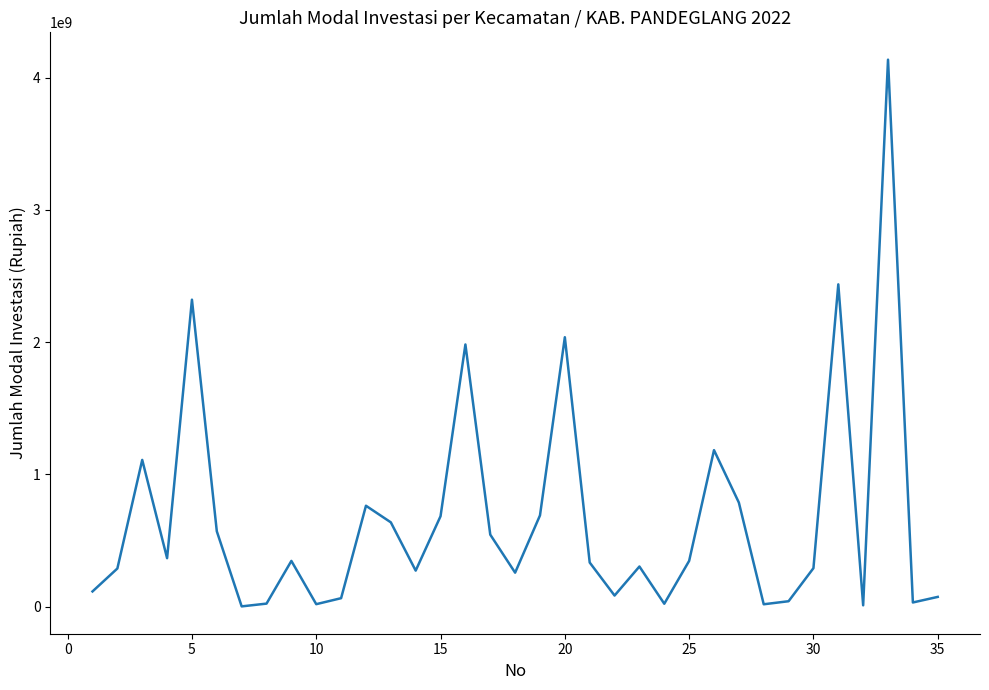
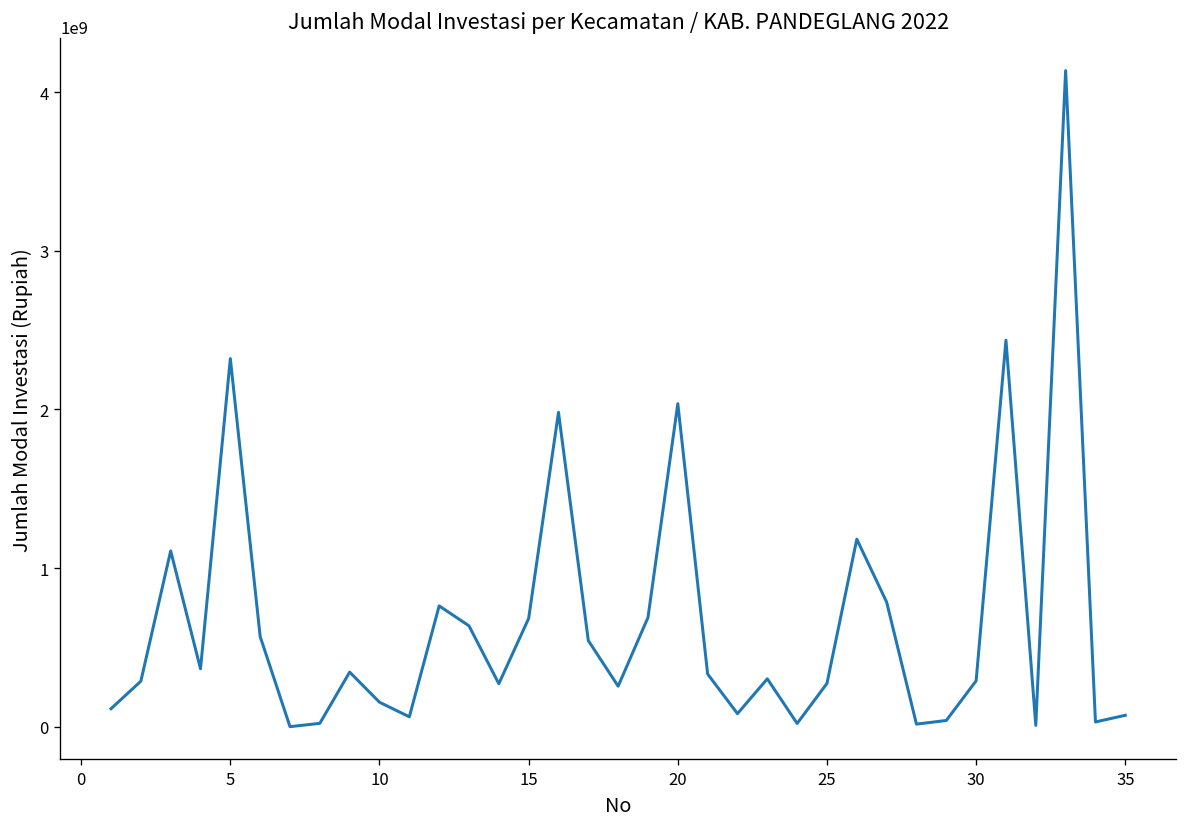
10: 20000000 -> 160000000
25: 350000000 -> 270000000
